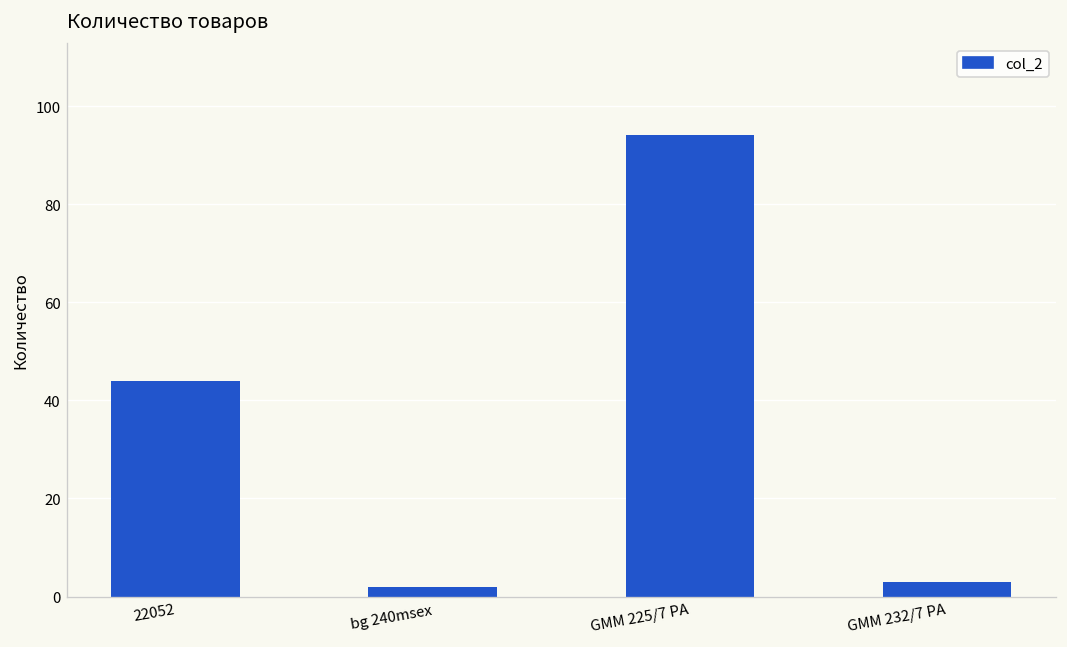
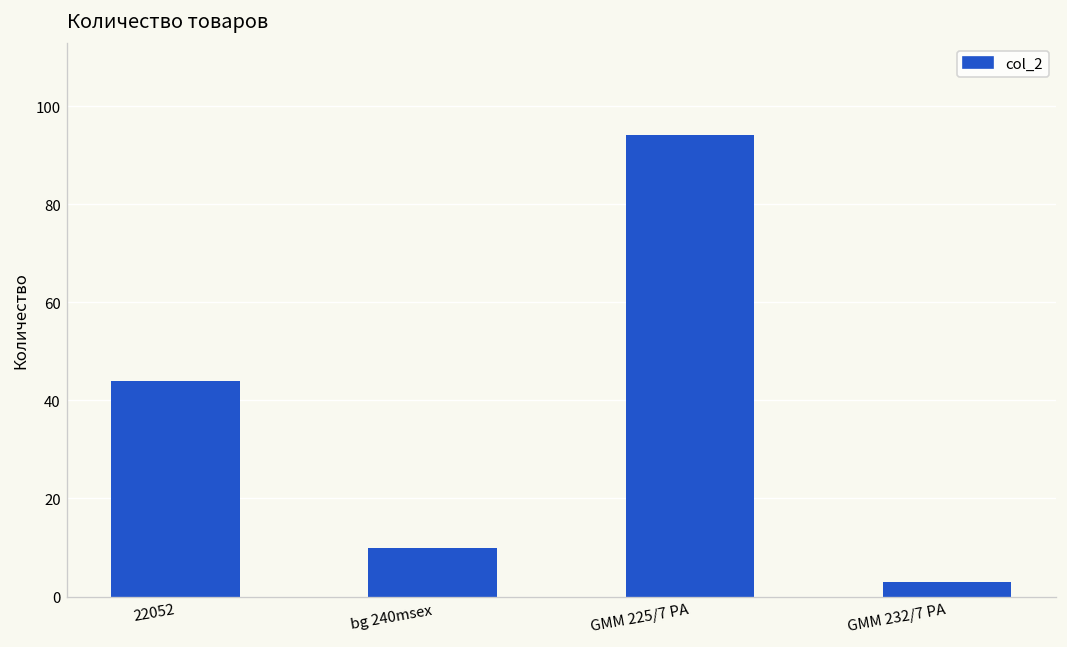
bg 240msex: 2 -> 10
